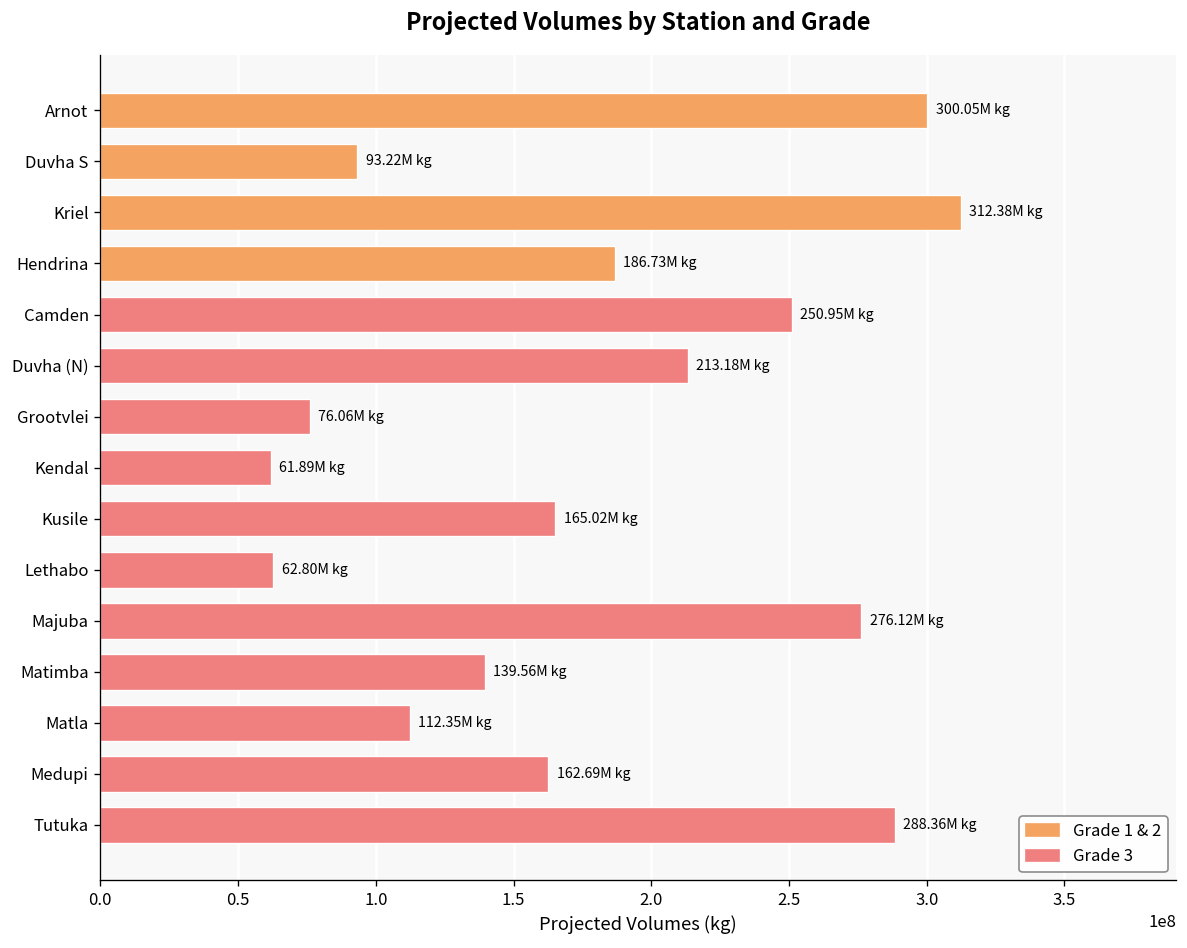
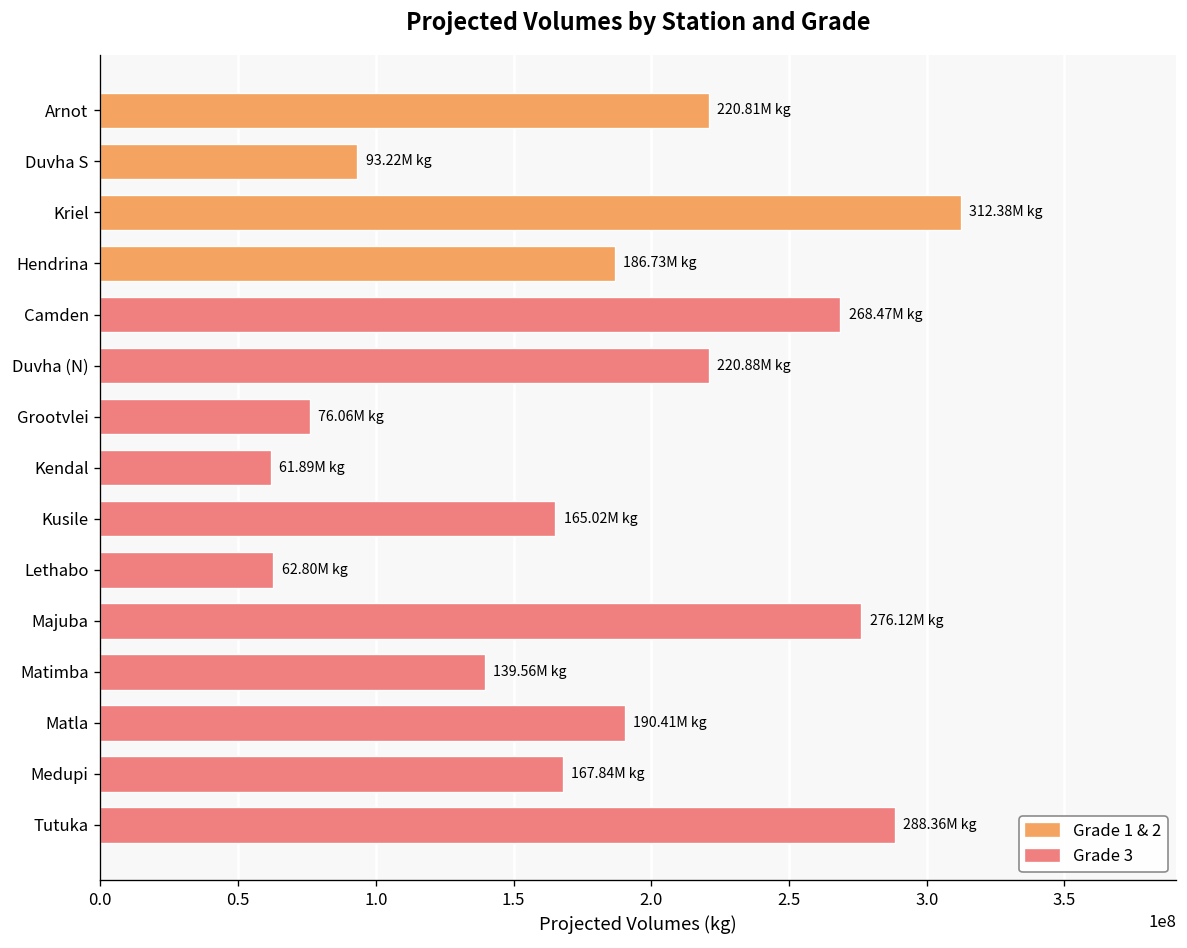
Arnot: 300.05M -> 220.81M
Camden: 250.95M -> 268.47M
Duvha (N): 213.18M -> 220.88M
Matla: 112.35M -> 190.41M
Medupi: 162.69M -> 167.84M
